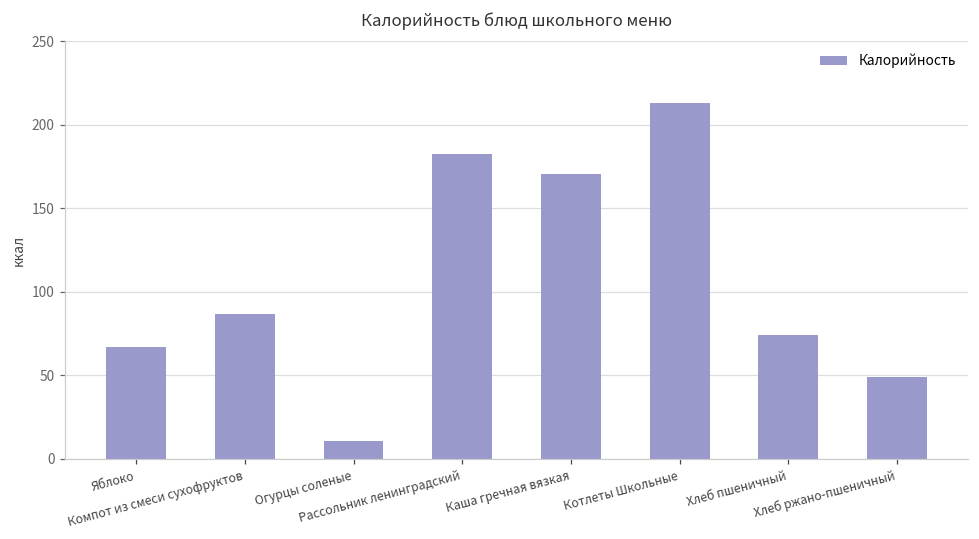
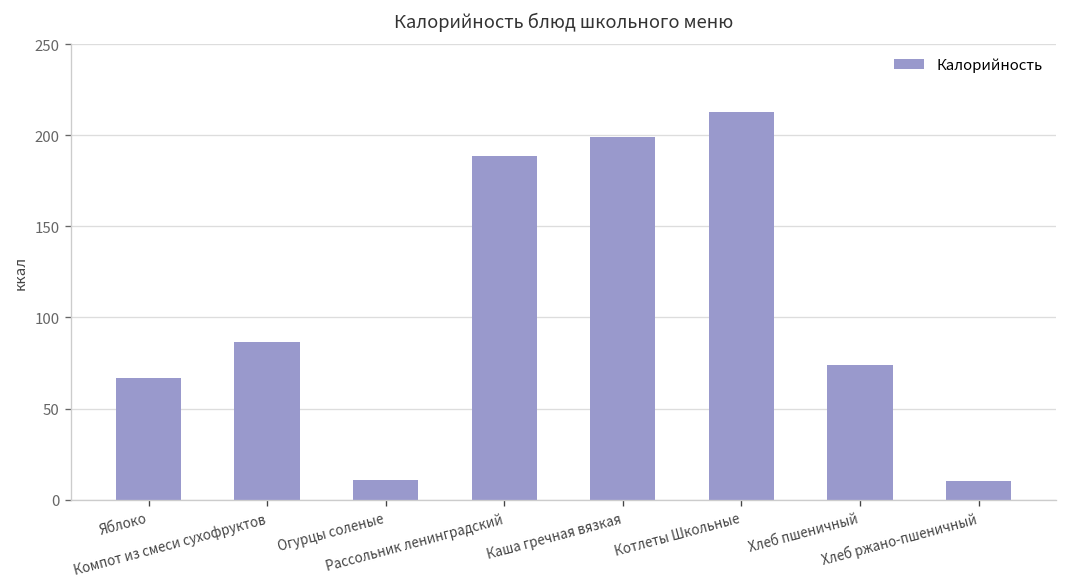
Рассольник ленинградский: 183 -> 188
Каша гречная вязкая: 171 -> 199
Хлеб ржано-пшеничный: 49 -> 10
